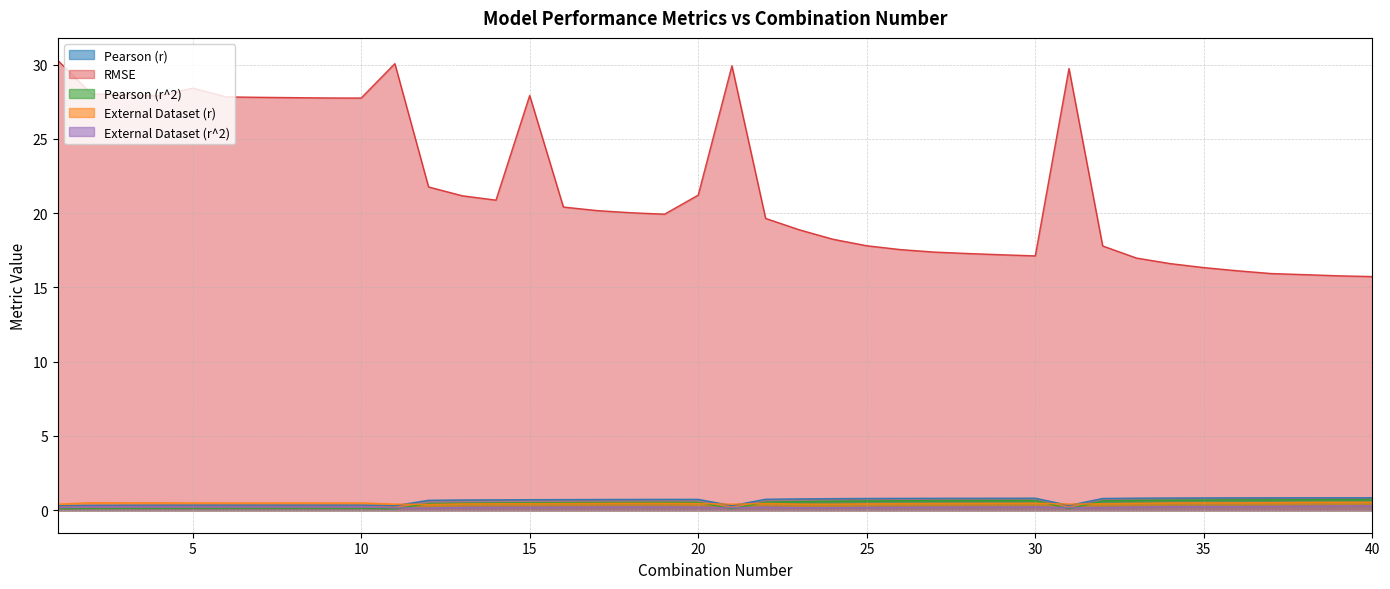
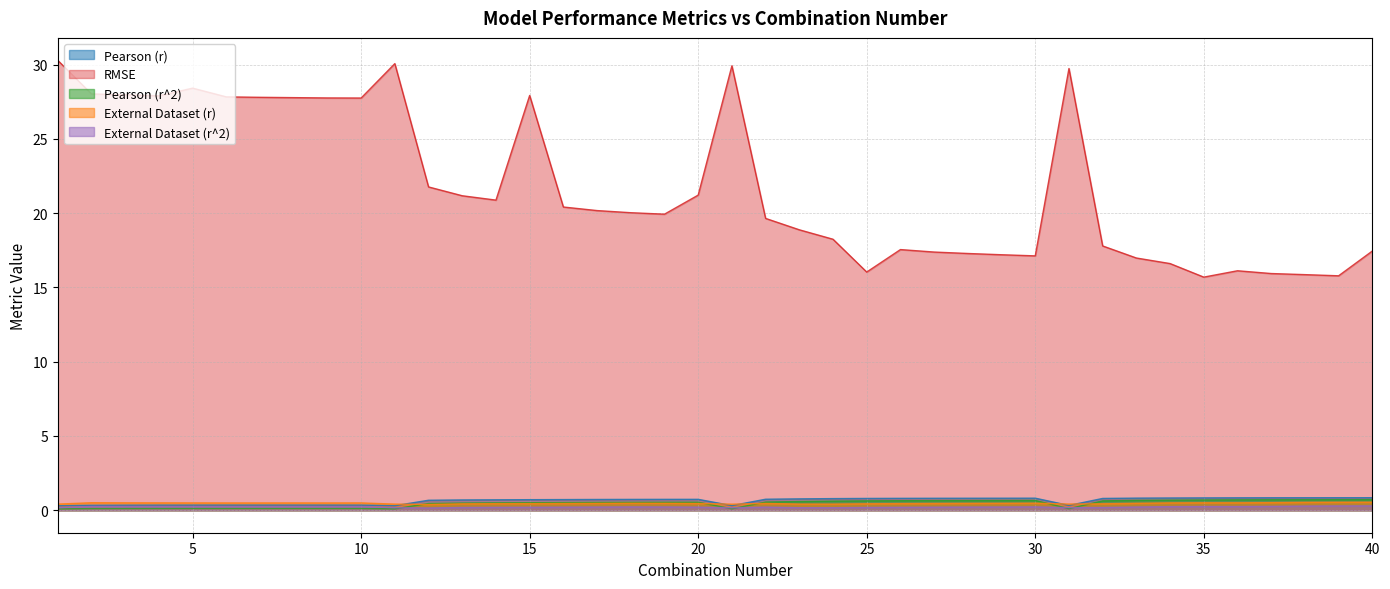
RMSE, 25: 17.8 -> 16.0
RMSE, 35: 16.3 -> 15.7
RMSE, 40: 15.7 -> 17.4
